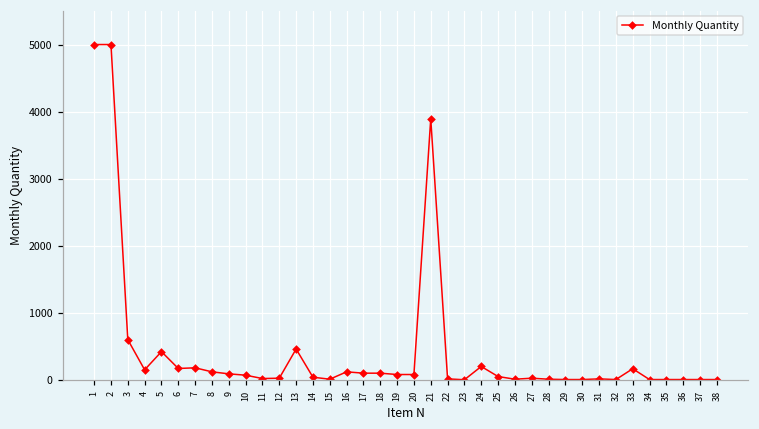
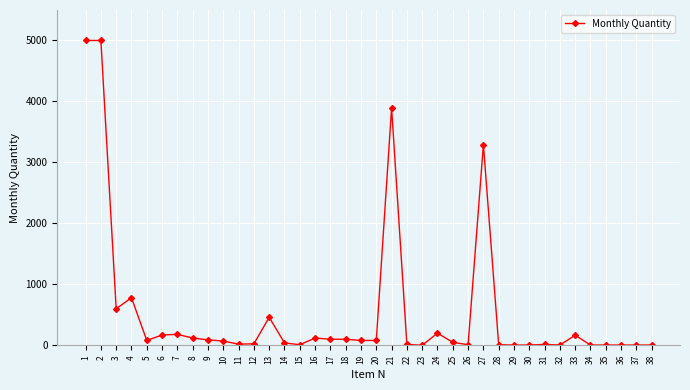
4: 200 -> 800
5: 400 -> 100
27: 0 -> 3300
